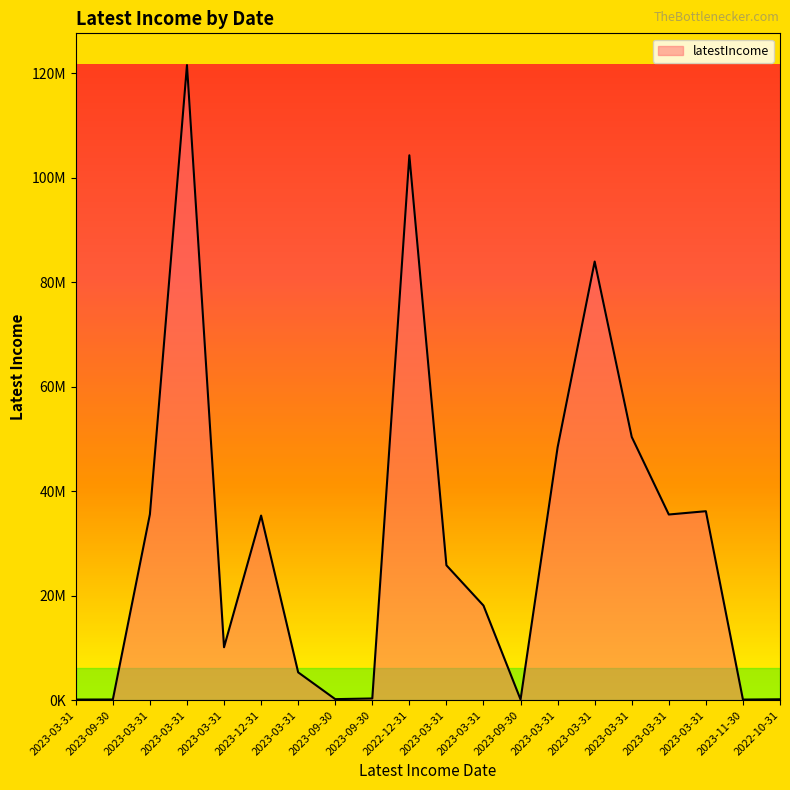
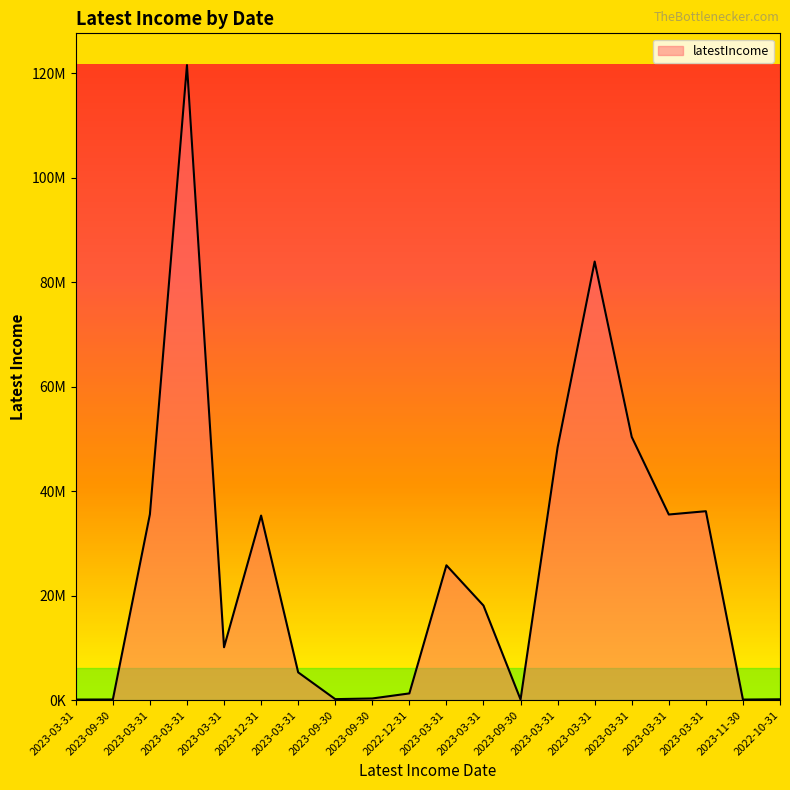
2022-12-31: 104000000 -> 1000000
